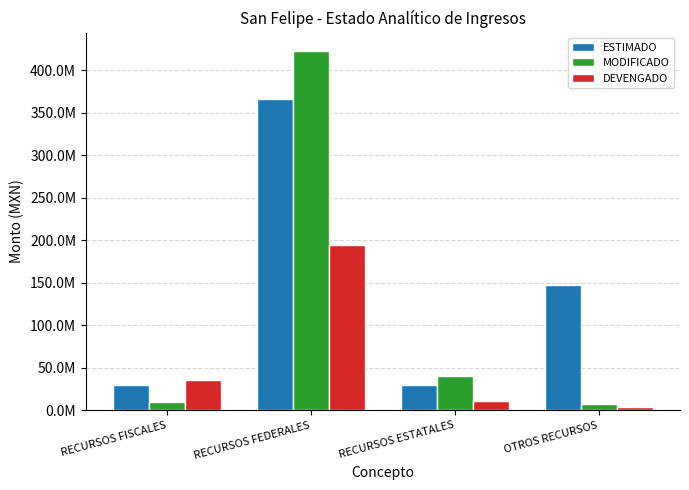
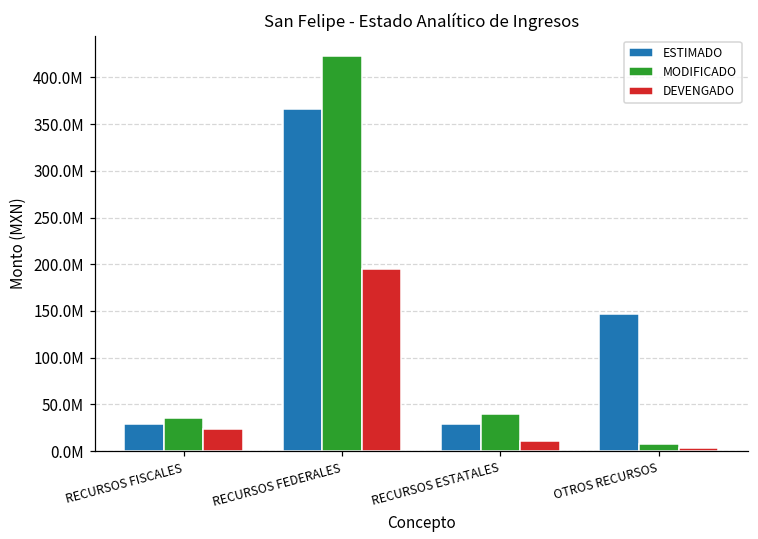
MODIFICADO, RECURSOS FISCALES: 10000000 -> 40000000
DEVENGADO, RECURSOS FISCALES: 40000000 -> 20000000
